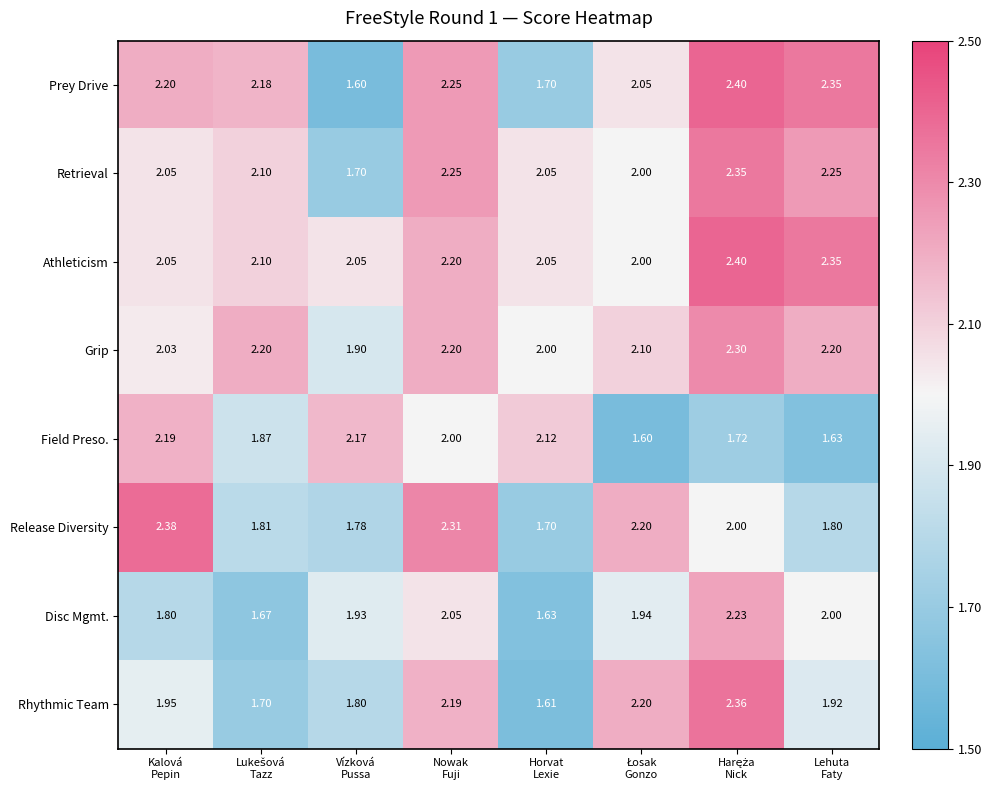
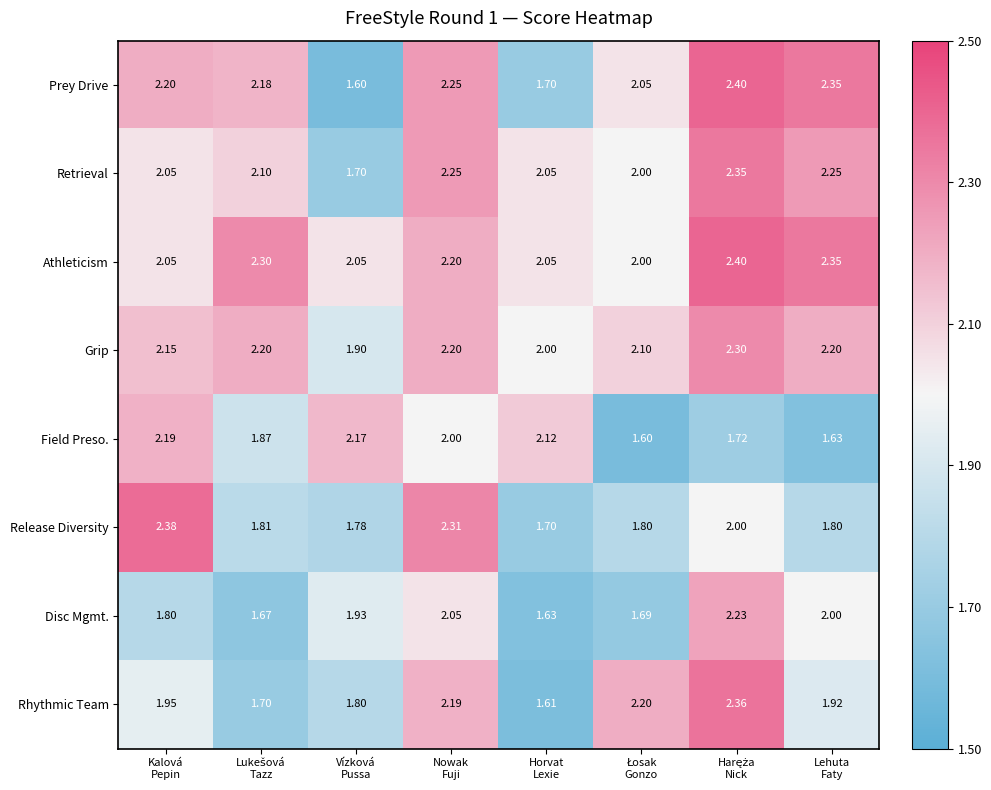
Athleticism, Lukešová Tazz: 2.10 -> 2.30
Grip, Kalová Pepin: 2.03 -> 2.15
Release Diversity, Łosak Gonzo: 2.20 -> 1.80
Disc Mgmt., Łosak Gonzo: 1.94 -> 1.69
